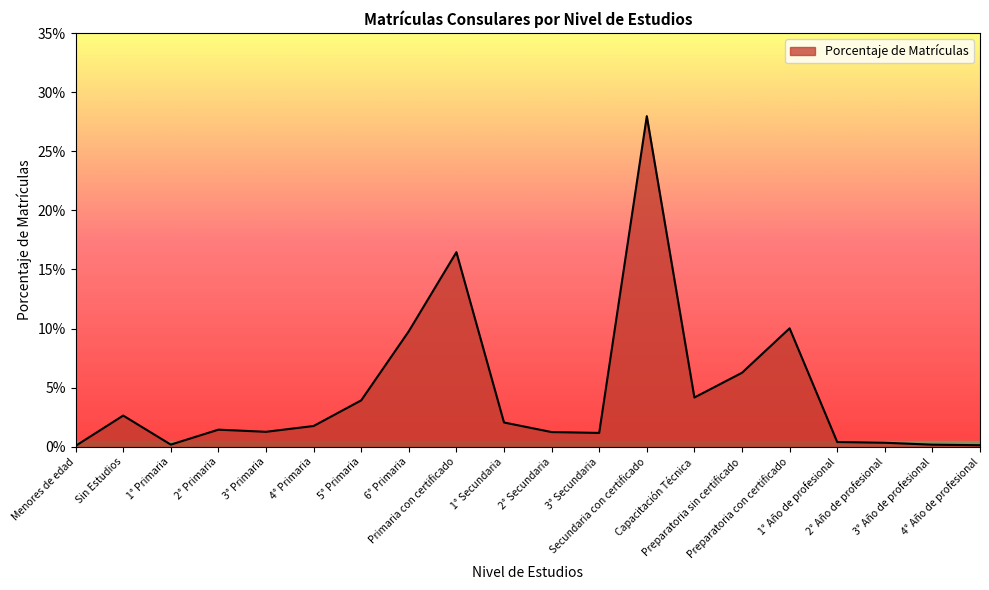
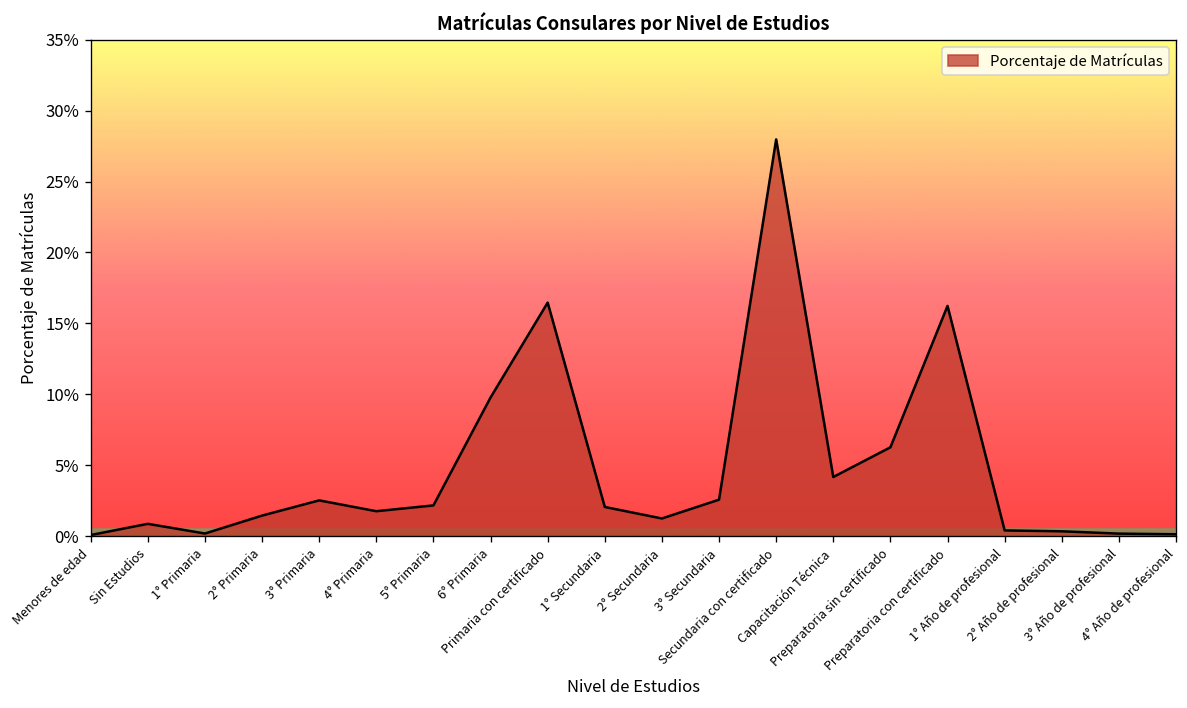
Sin Estudios: 2.6% -> 0.9%
3° Primaria: 1.3% -> 2.5%
5° Primaria: 3.9% -> 2.2%
3° Secundaria: 1.2% -> 2.6%
Preparatoria con certificado: 10.0% -> 16.2%
